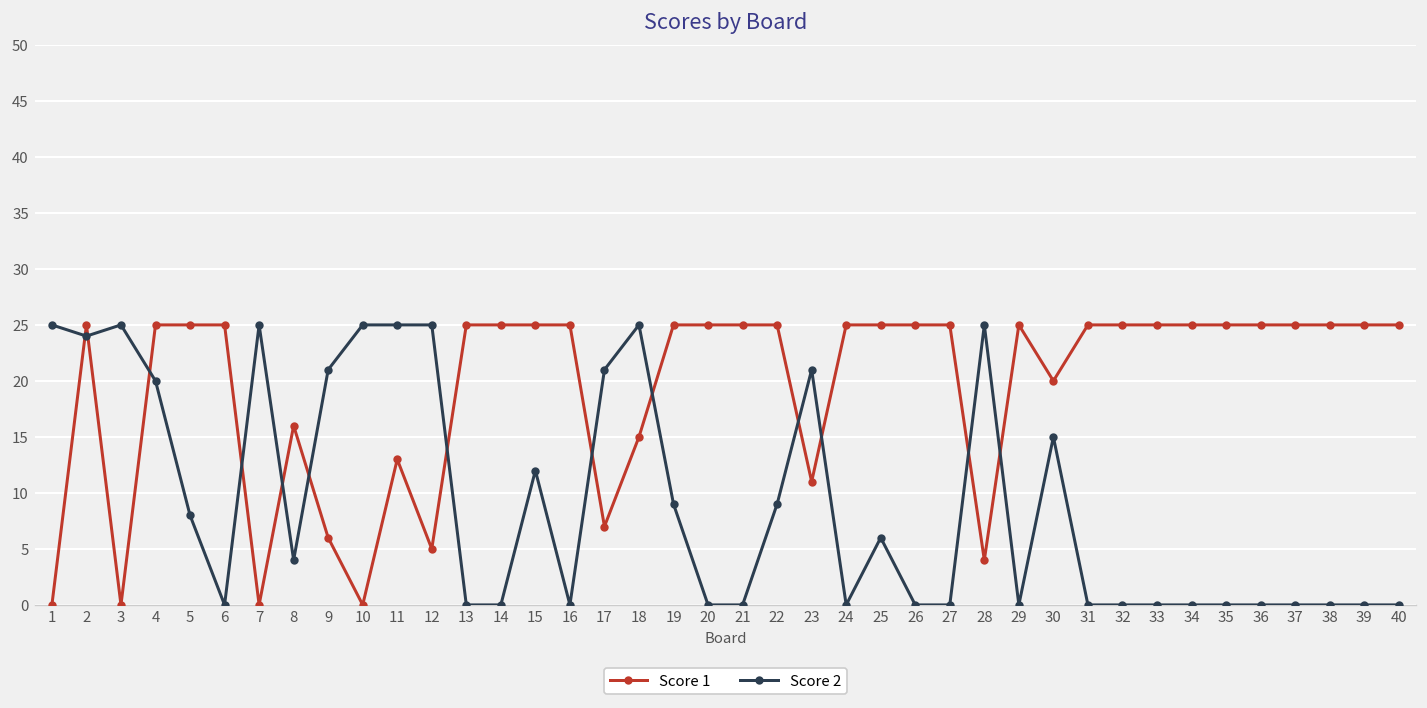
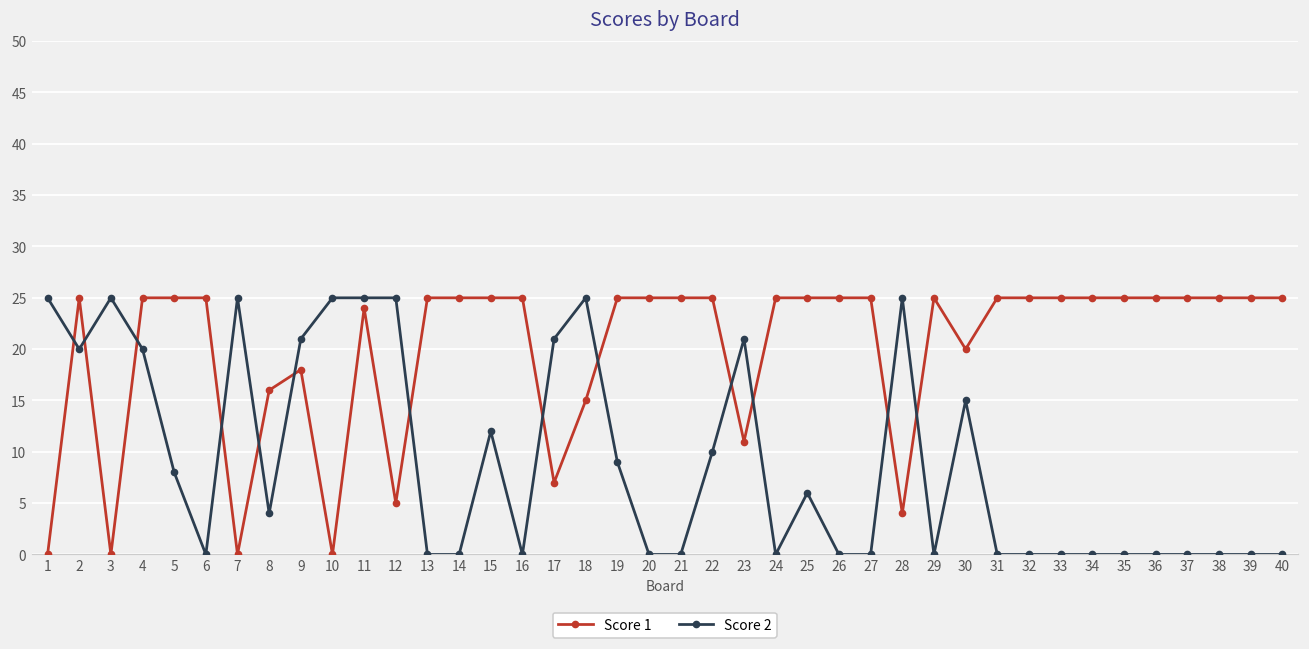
Score 2, 2: 24 -> 20
Score 1, 9: 6 -> 18
Score 1, 11: 13 -> 24
Score 2, 22: 9 -> 10
